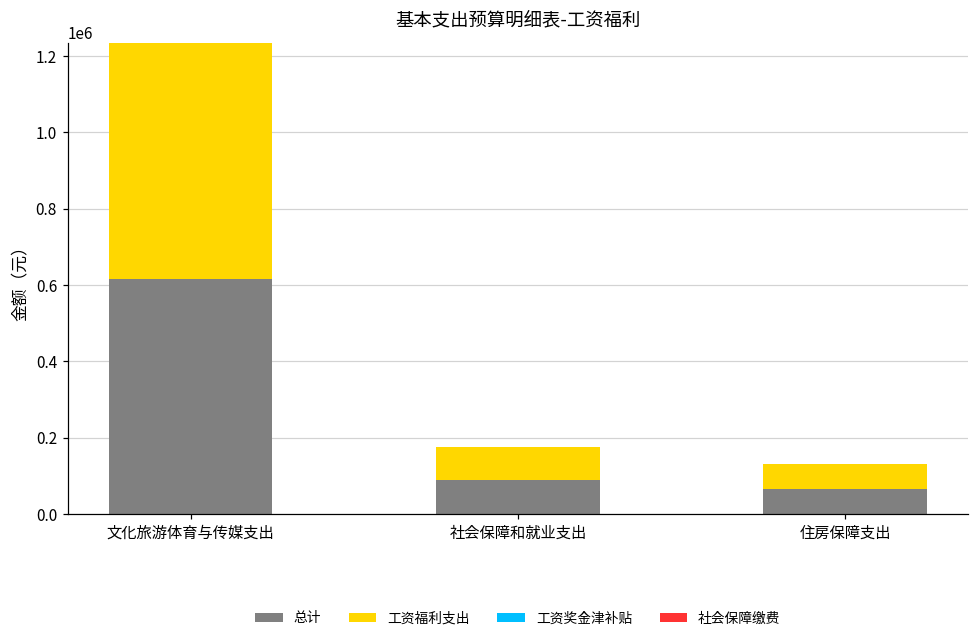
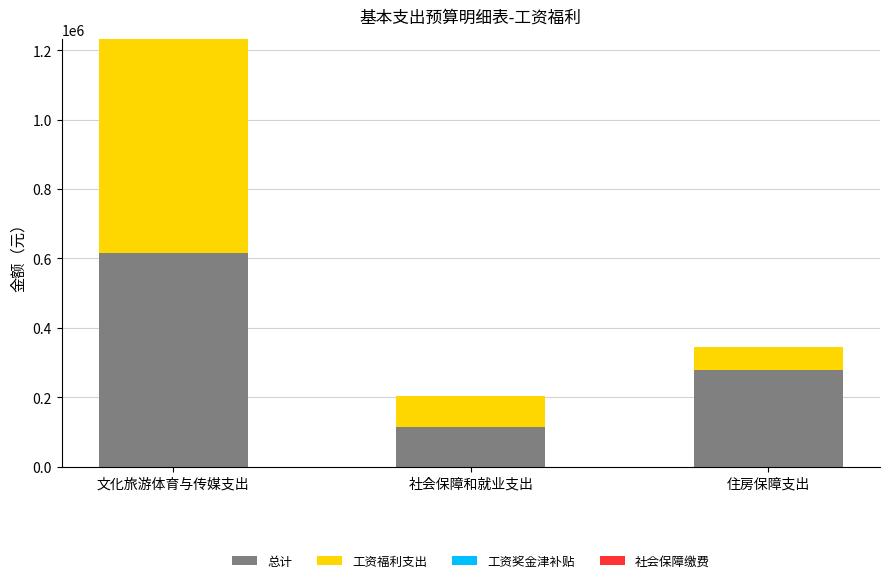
总计, 社会保障和就业支出: 90000 -> 110000
总计, 住房保障支出: 70000 -> 280000
